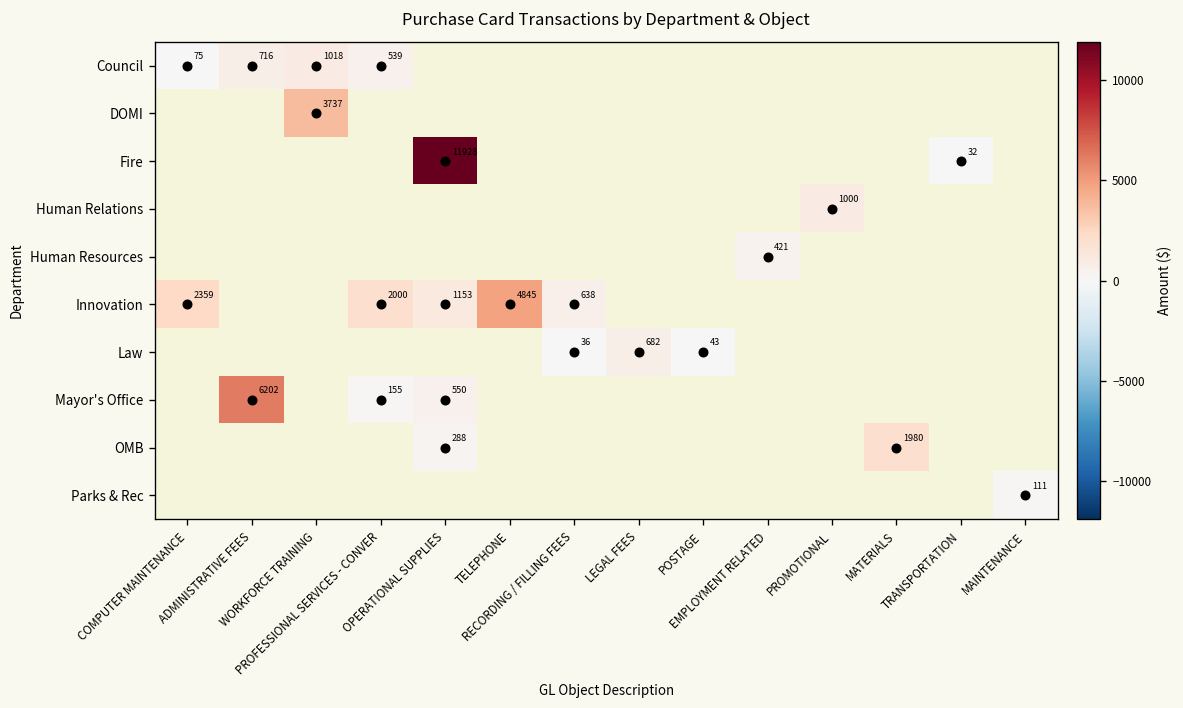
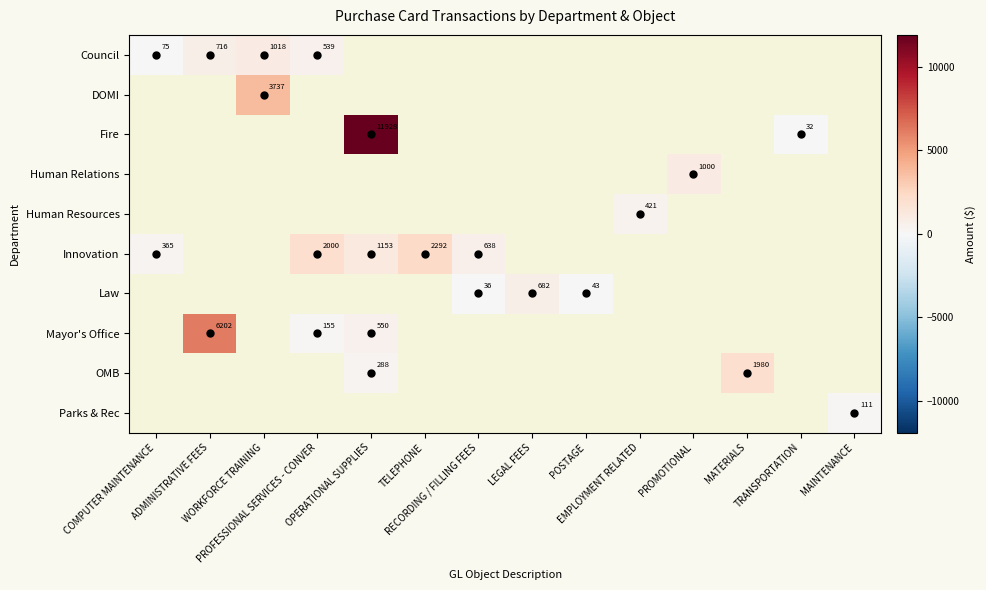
Innovation, COMPUTER MAINTENANCE: 2359 -> 365
Innovation, TELEPHONE: 4845 -> 2292
